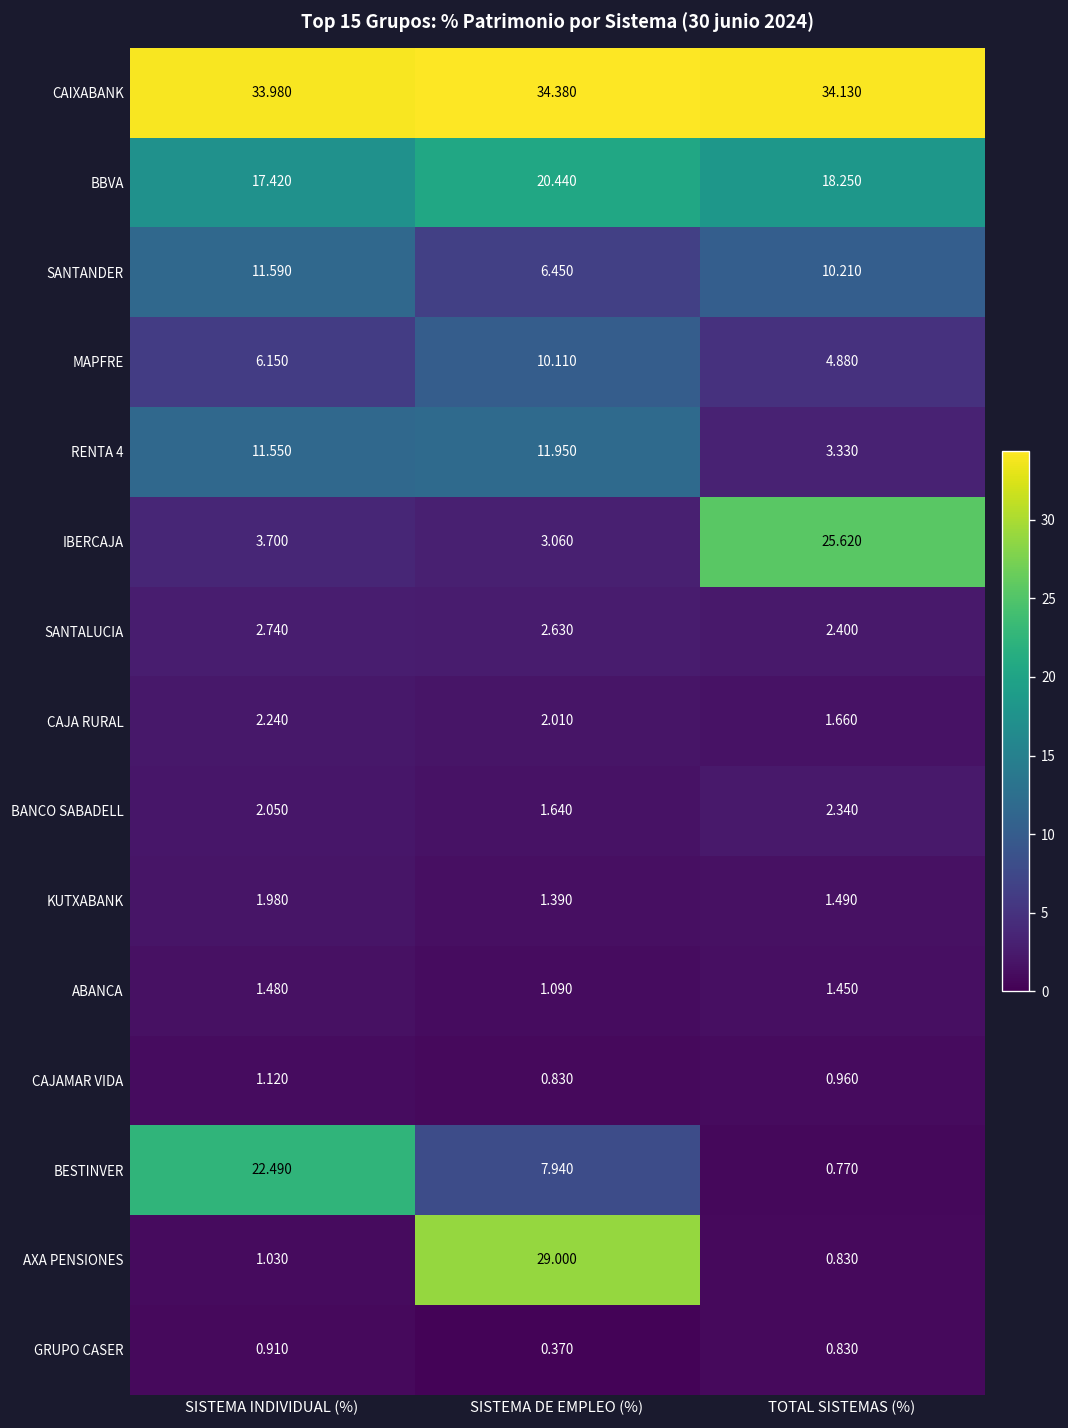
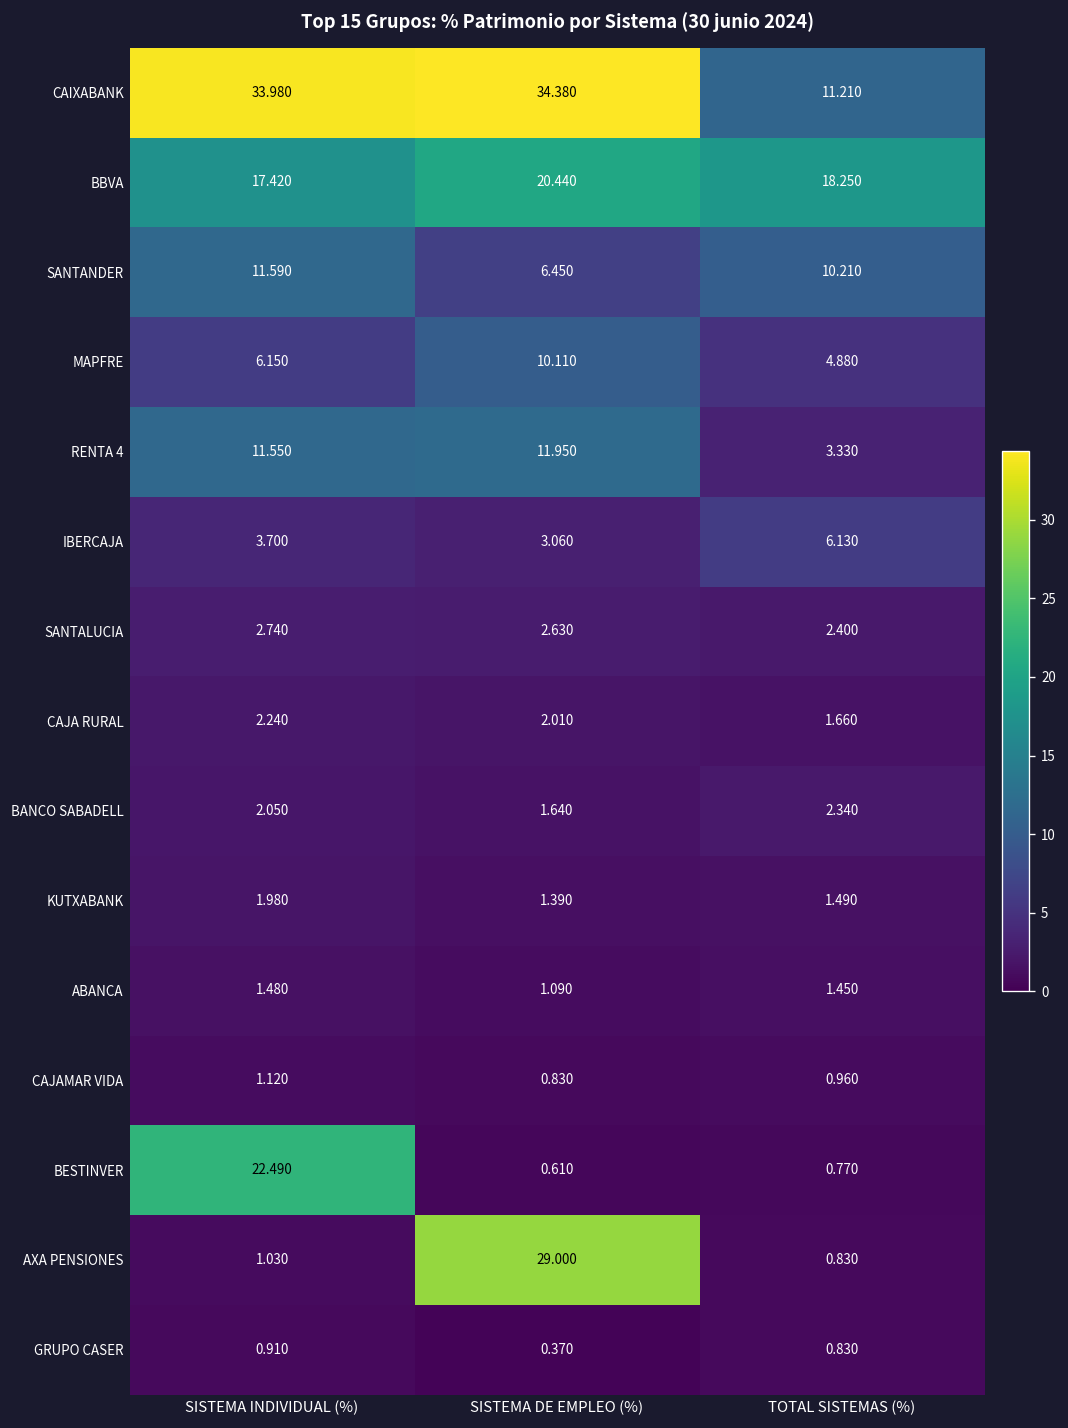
CAIXABANK, TOTAL SISTEMAS (%): 34.130 -> 11.210
IBERCAJA, TOTAL SISTEMAS (%): 25.620 -> 6.130
BESTINVER, SISTEMA DE EMPLEO (%): 7.940 -> 0.610
